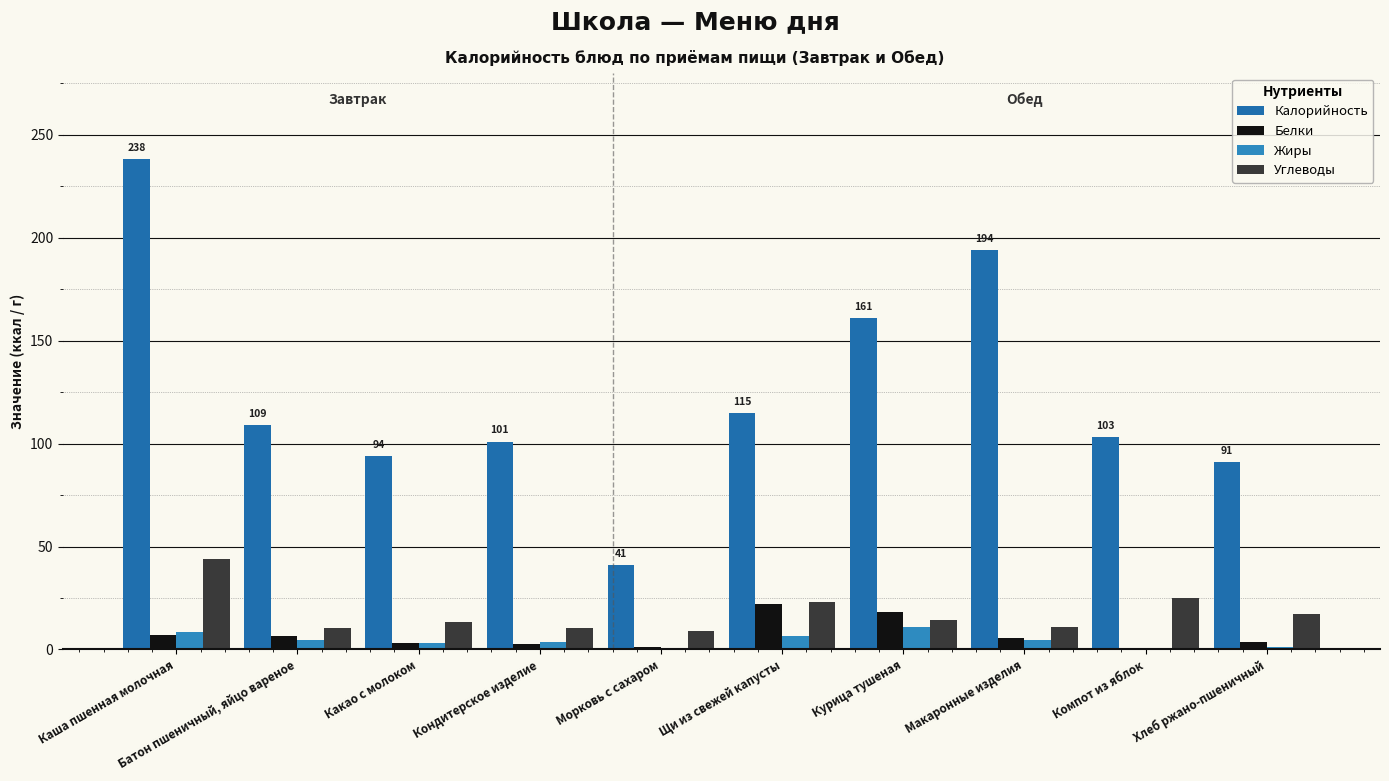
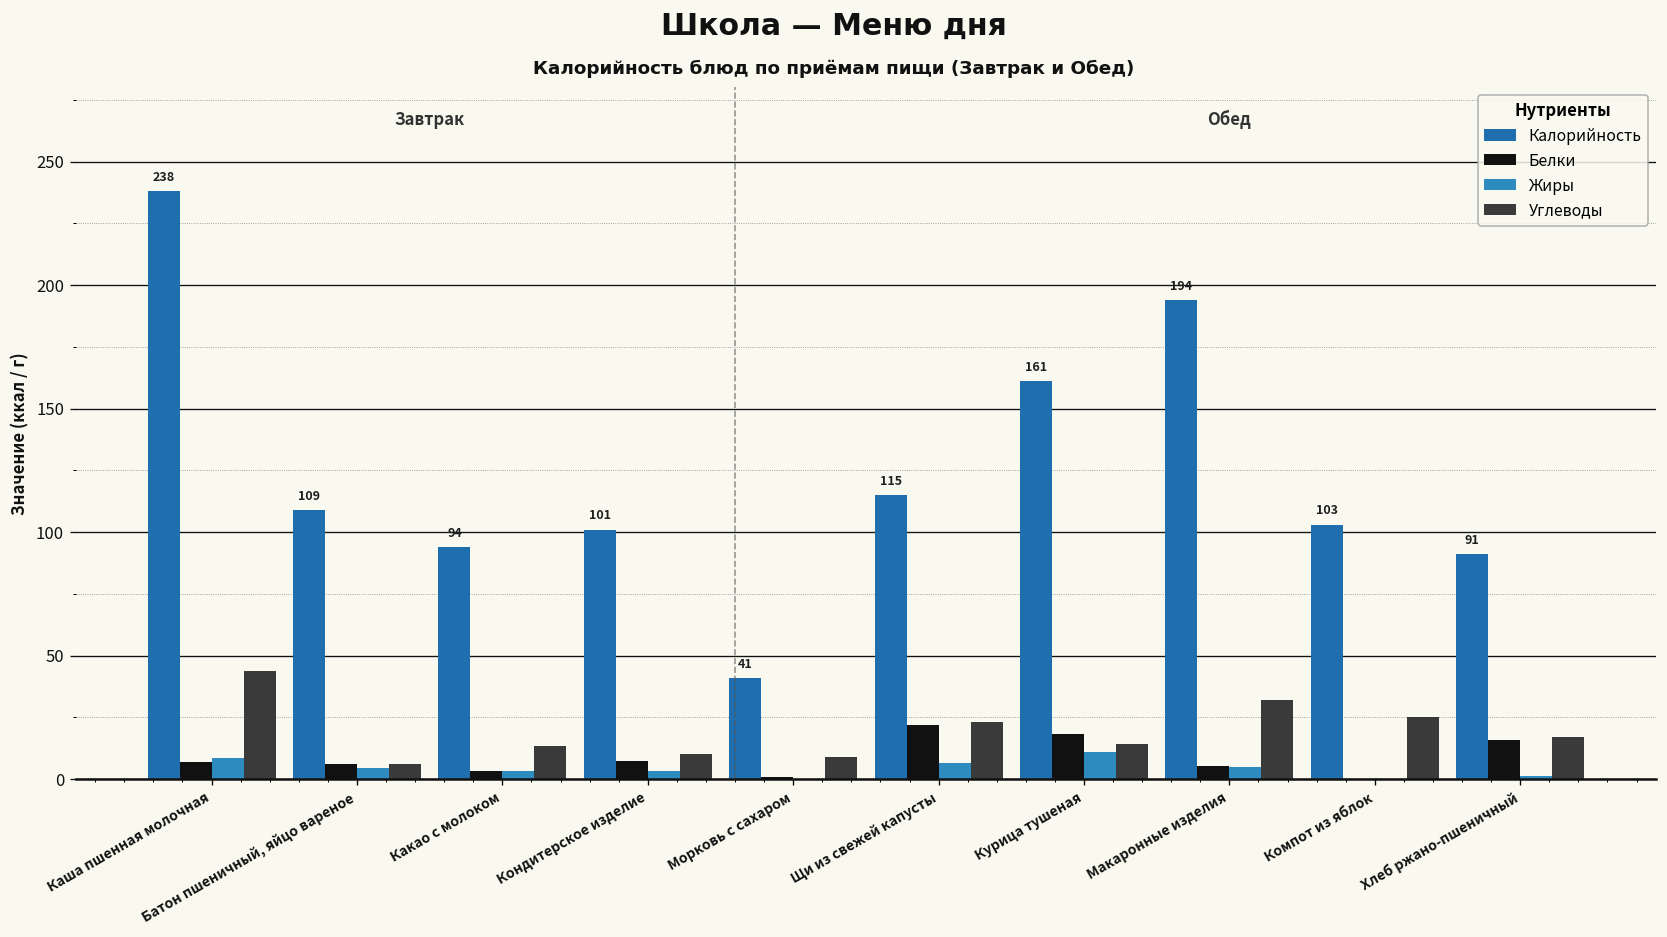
Углеводы, Батон пшеничный, яйцо вареное: 11 -> 6
Белки, Кондитерское изделие: 3 -> 7
Углеводы, Макаронные изделия: 11 -> 32
Белки, Хлеб ржано-пшеничный: 3 -> 16
